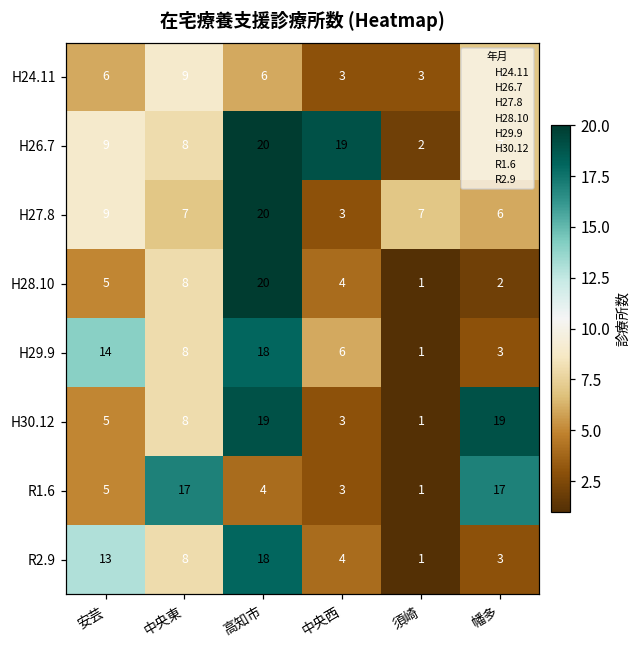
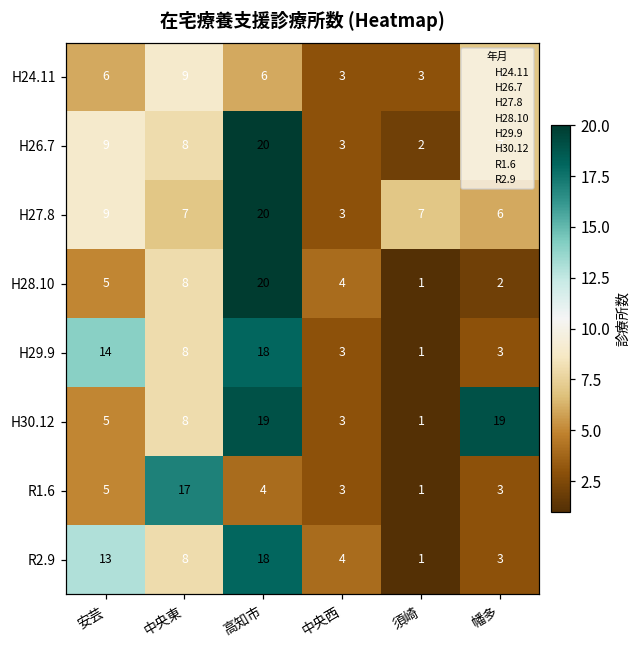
H26.7, 中央西: 19 -> 3
H29.9, 中央西: 6 -> 3
R1.6, 幡多: 17 -> 3
